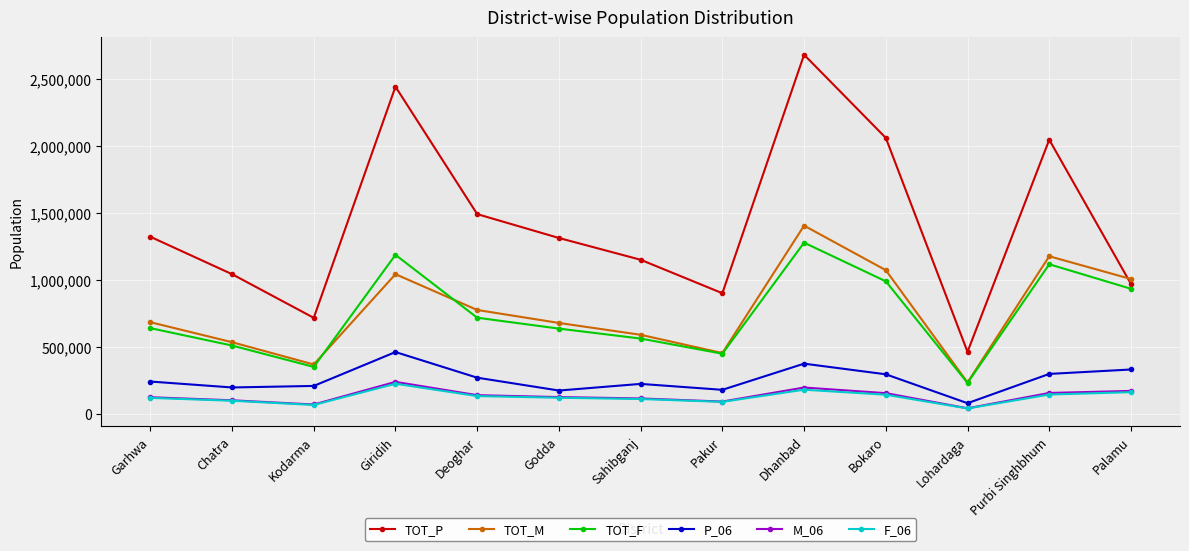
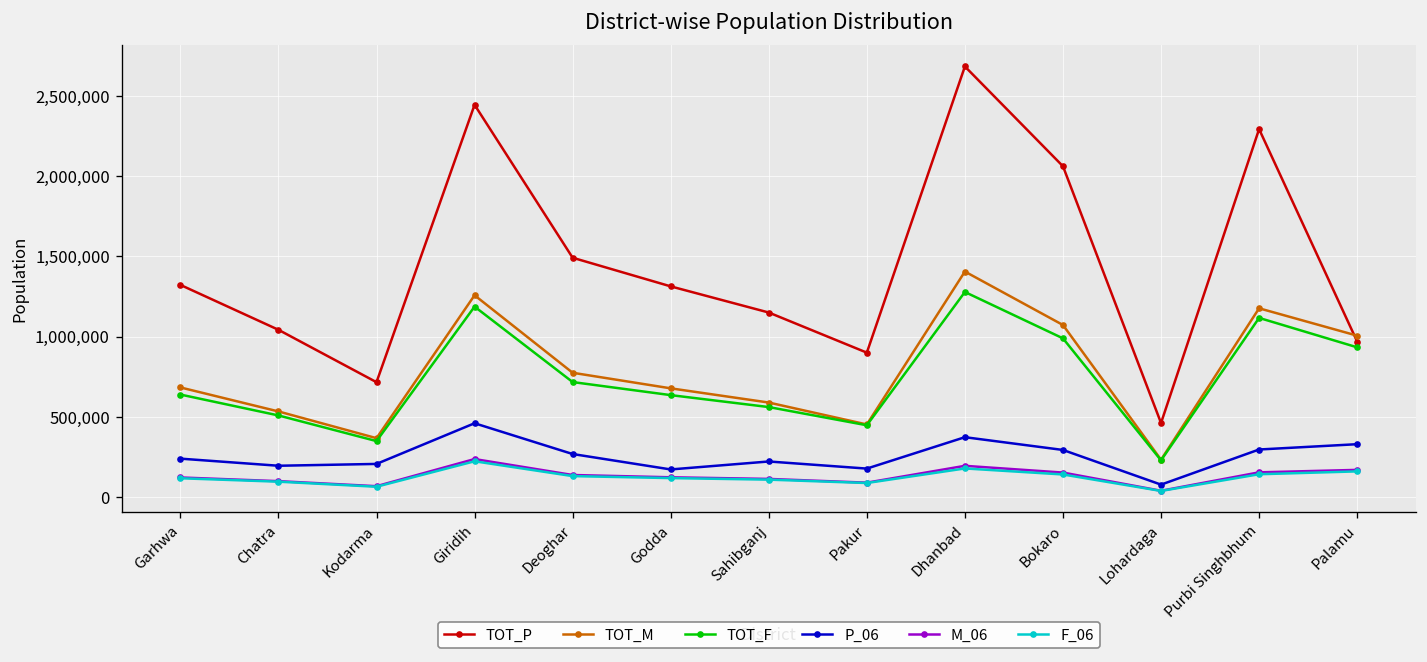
TOT_M, Giridih: 1,040,000 -> 1,260,000
TOT_P, Purbi Singhbhum: 2,050,000 -> 2,290,000
